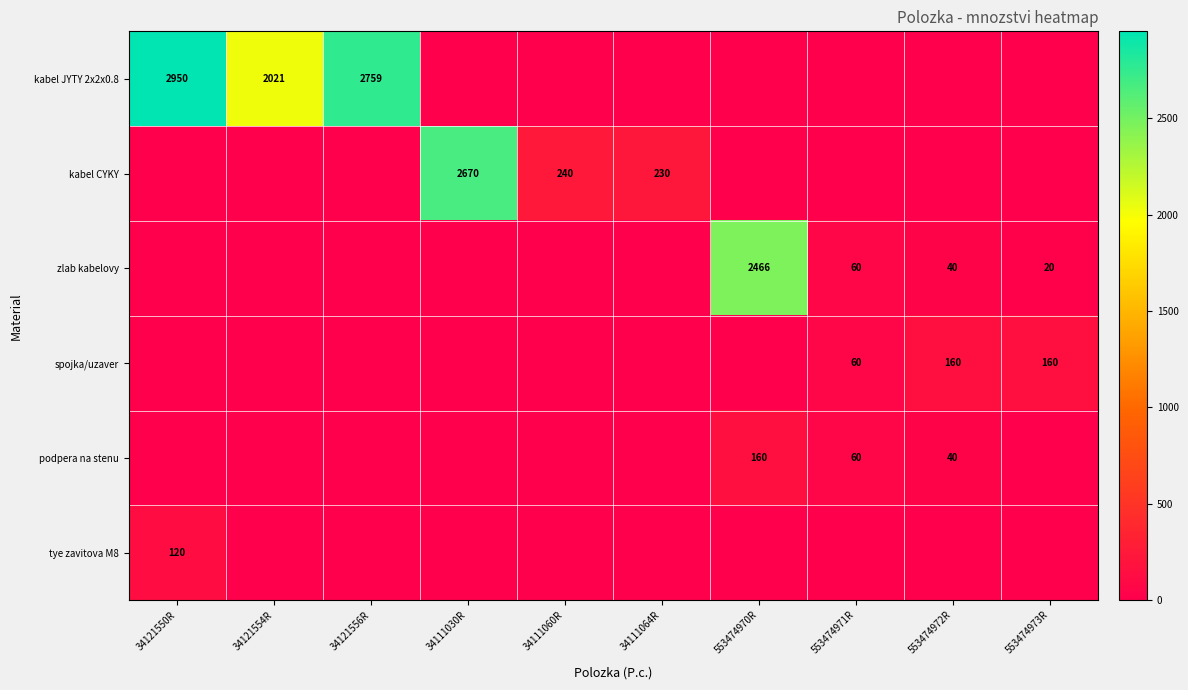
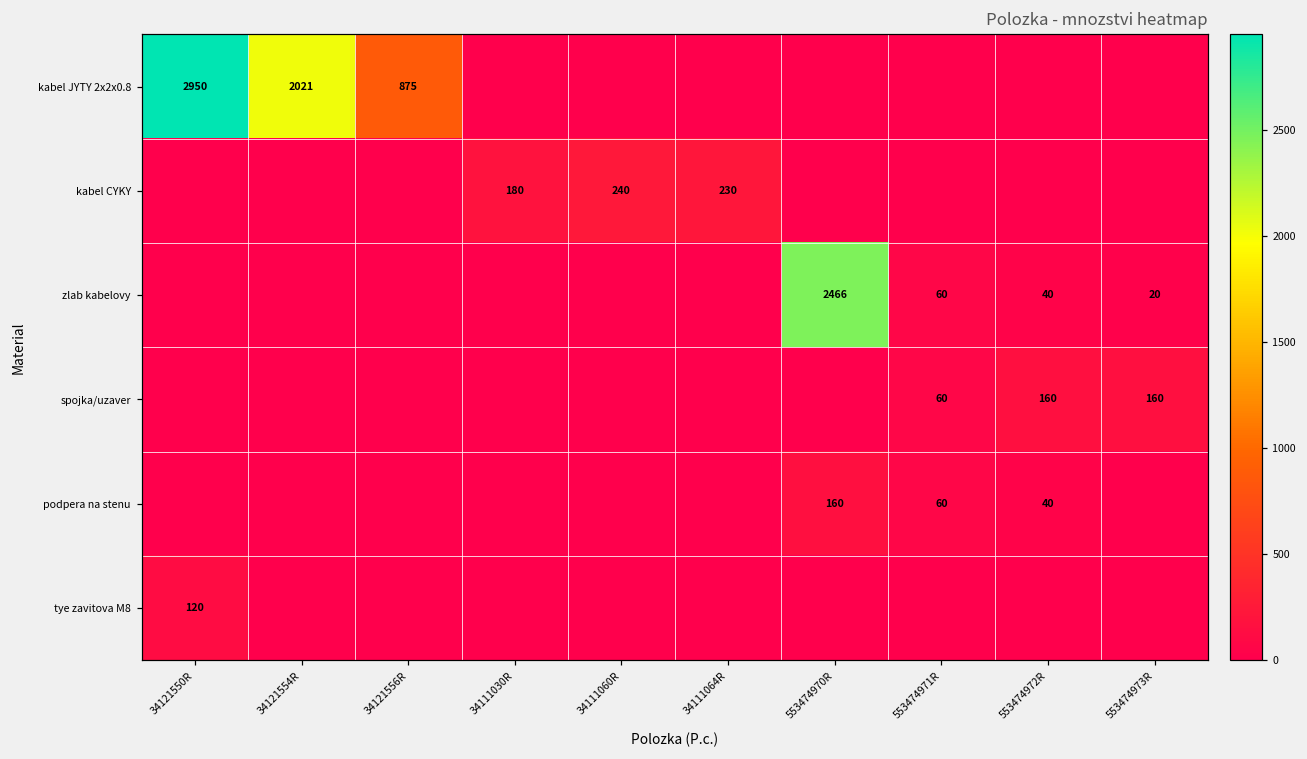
kabel JYTY 2x2x0.8, 34121556R: 2759 -> 875
kabel CYKY, 34111030R: 2670 -> 180
